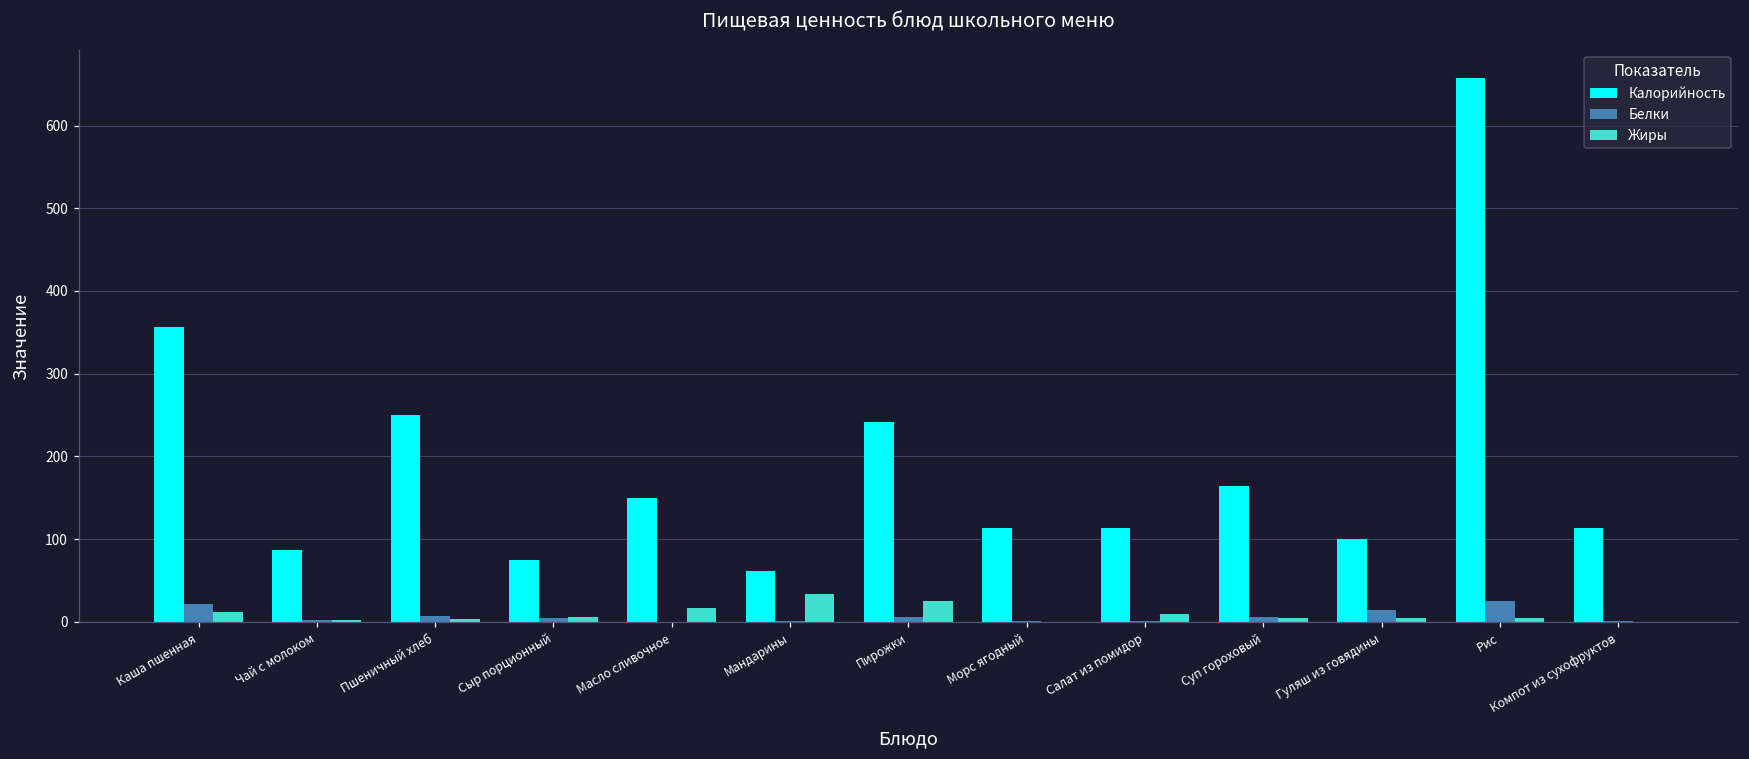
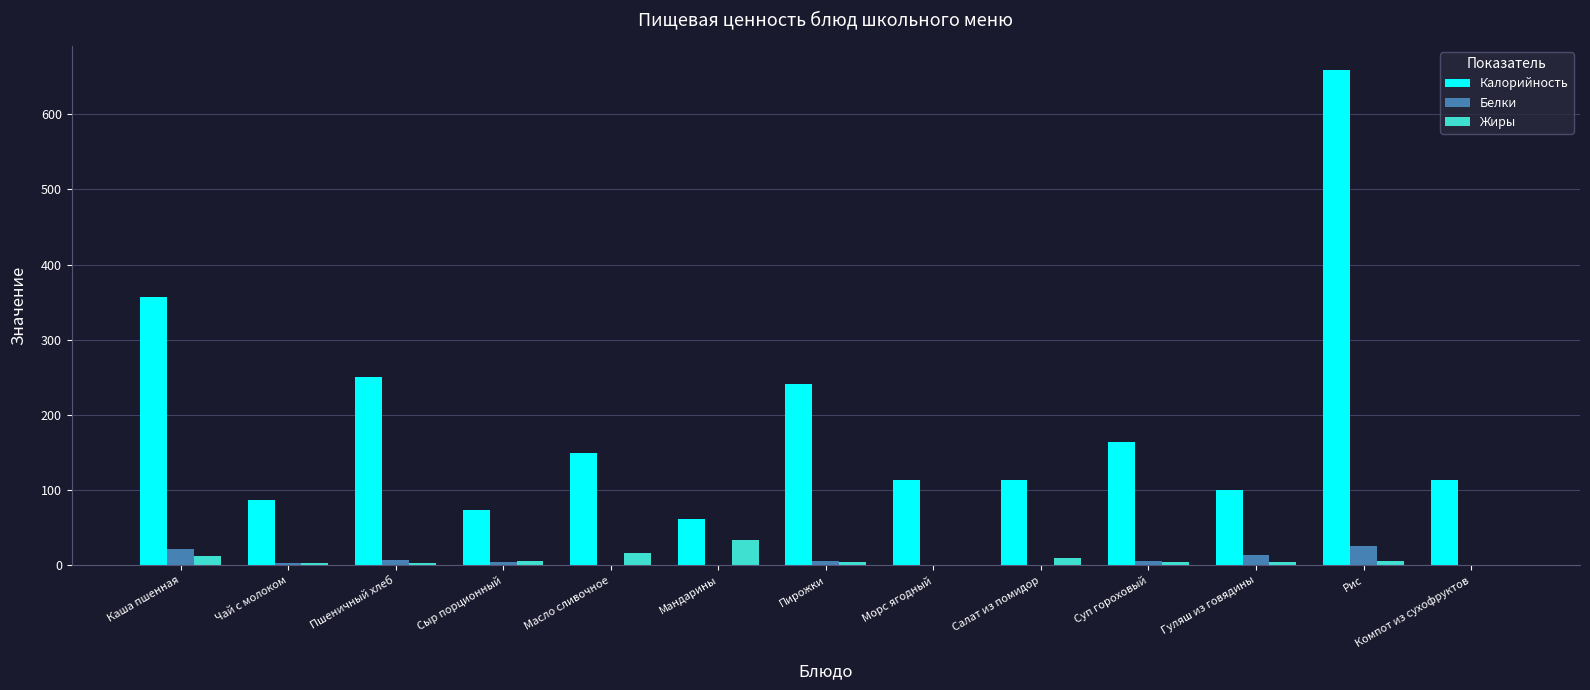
Жиры, Пирожки: 30 -> 10
